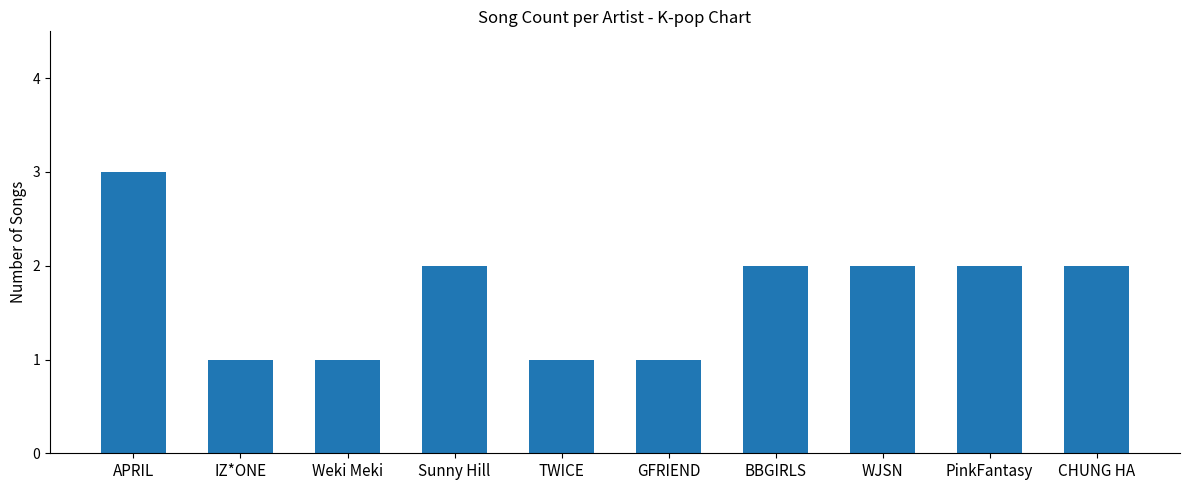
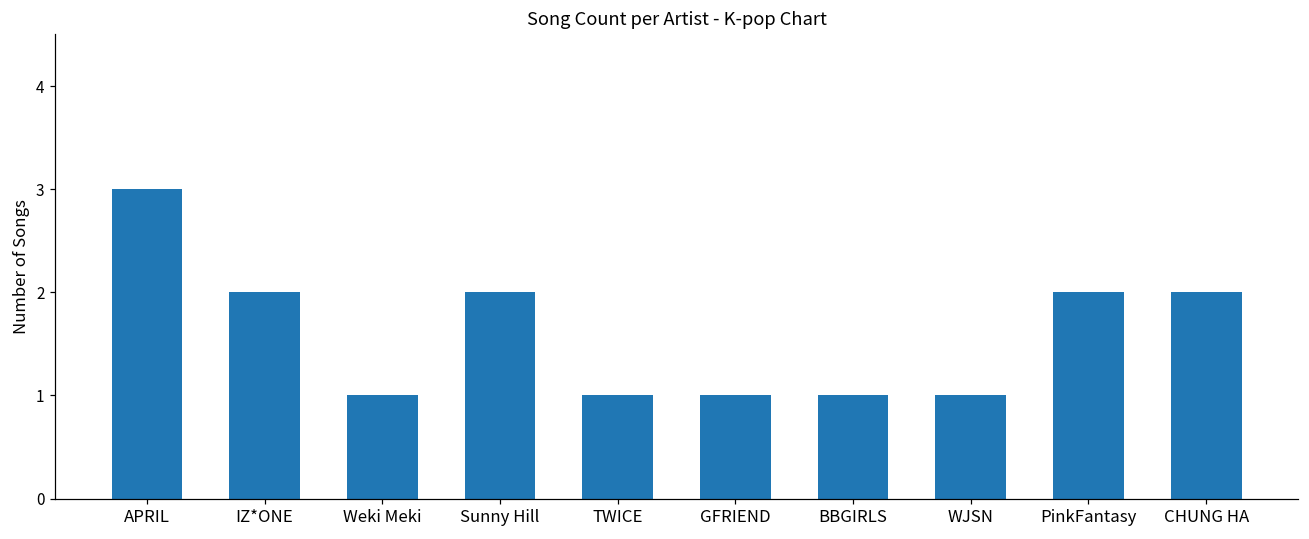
IZ*ONE: 1 -> 2
BBGIRLS: 2 -> 1
WJSN: 2 -> 1
